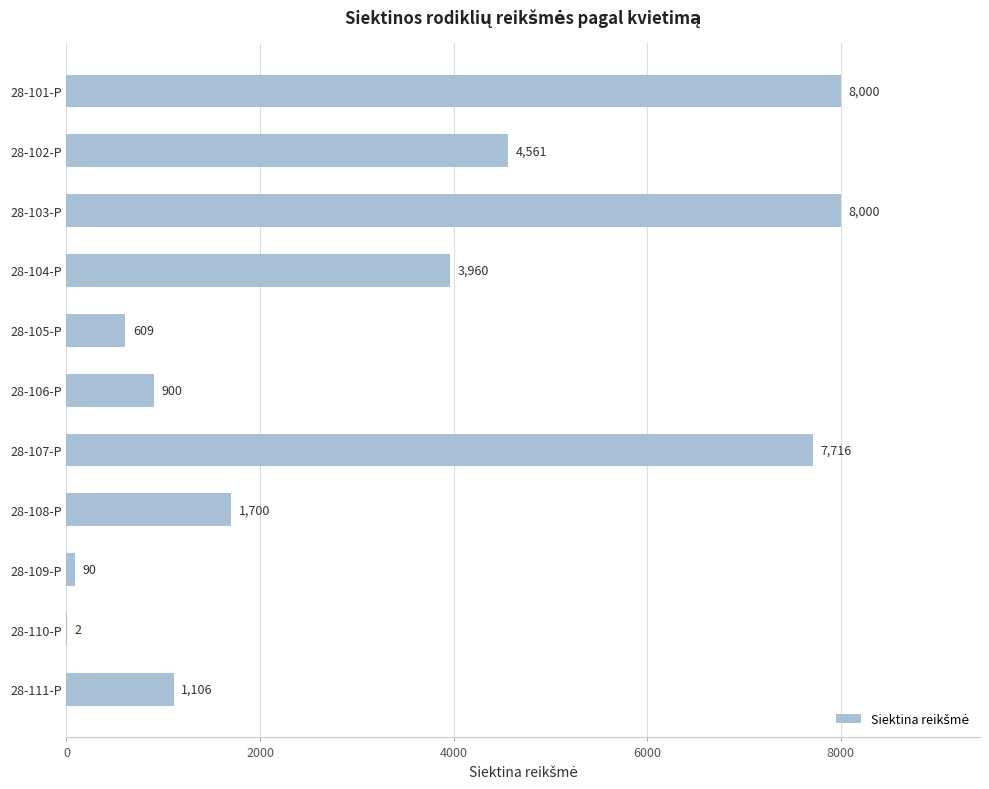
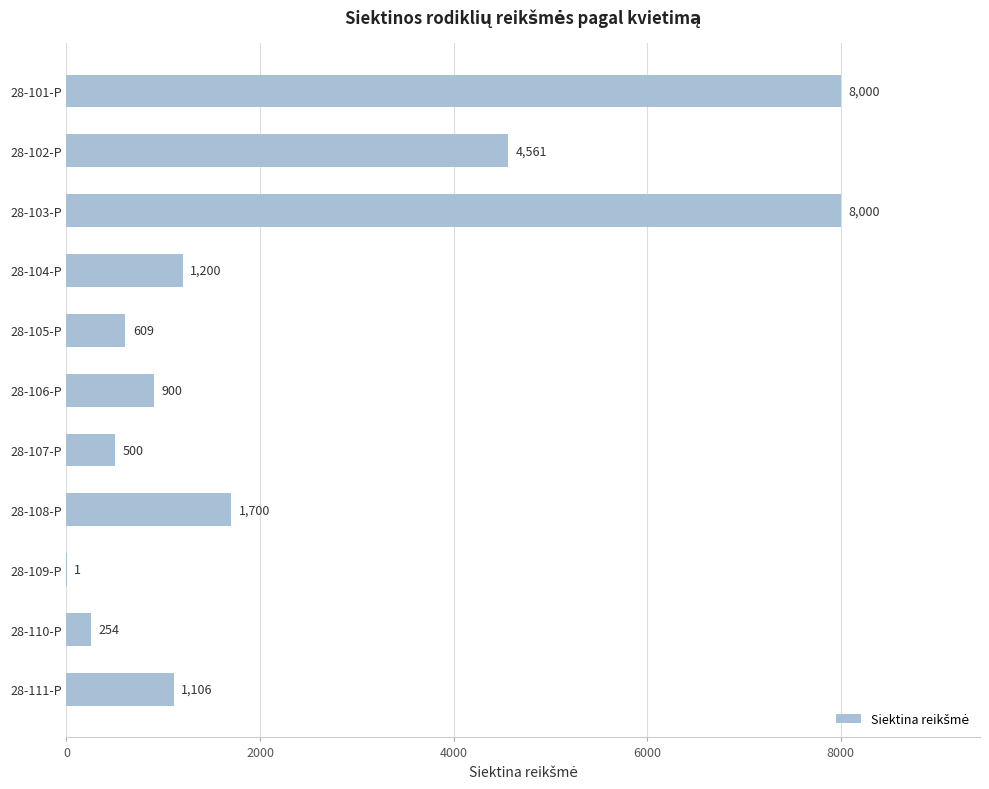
28-104-P: 3,960 -> 1,200
28-107-P: 7,716 -> 500
28-109-P: 90 -> 1
28-110-P: 2 -> 254
